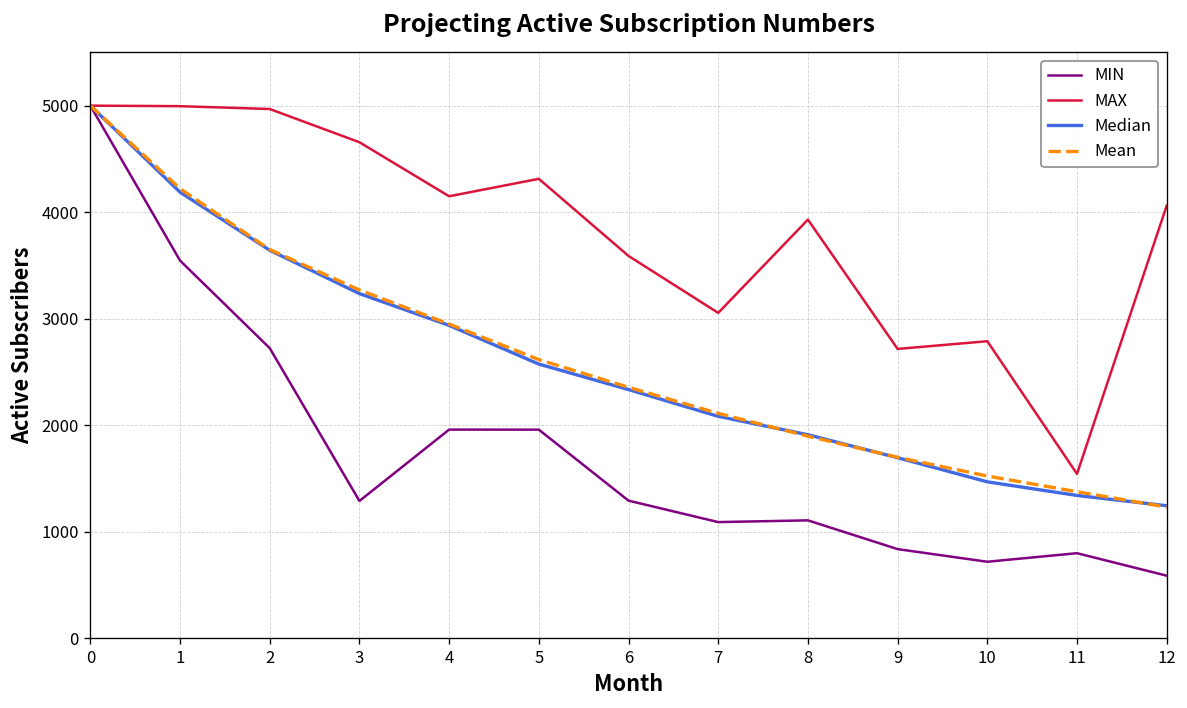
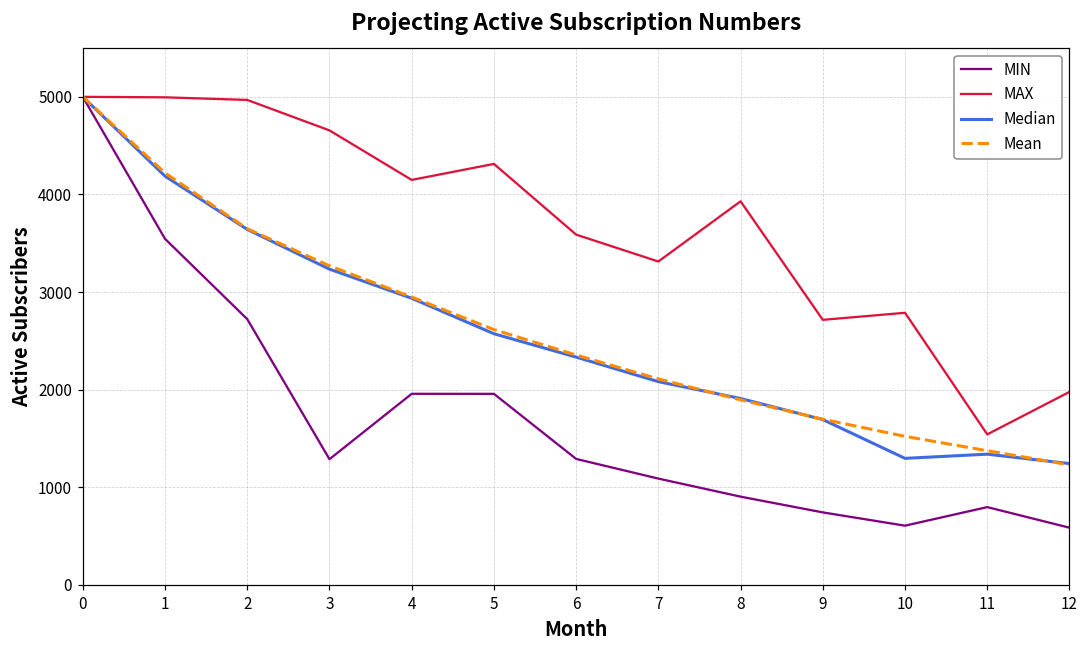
MAX, 7: 3100 -> 3300
MIN, 8: 1100 -> 900
MIN, 9: 800 -> 700
MIN, 10: 700 -> 600
Median, 10: 1500 -> 1300
MAX, 12: 4100 -> 2000
